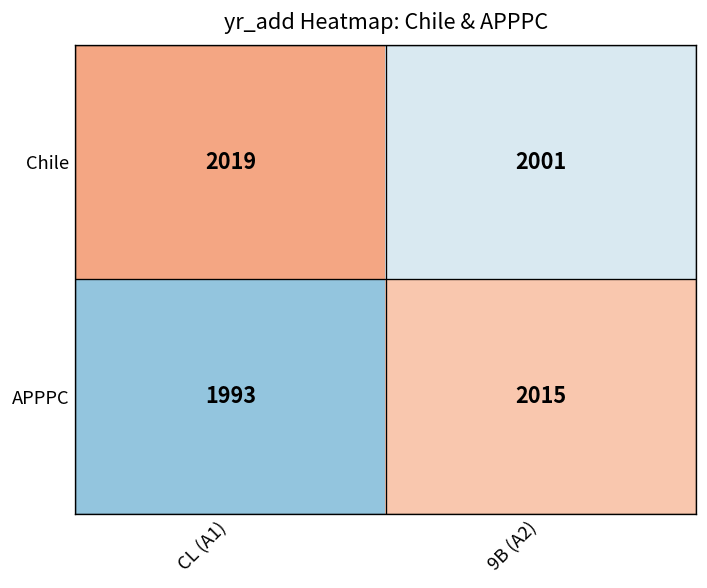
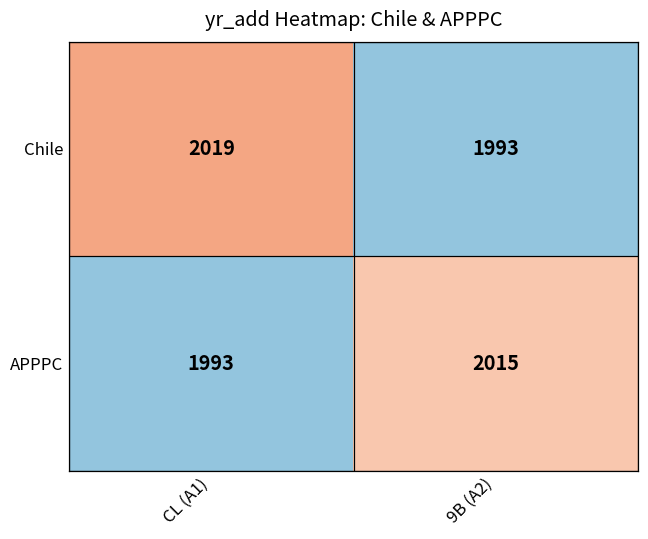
Chile, 9B (A2): 2001 -> 1993
